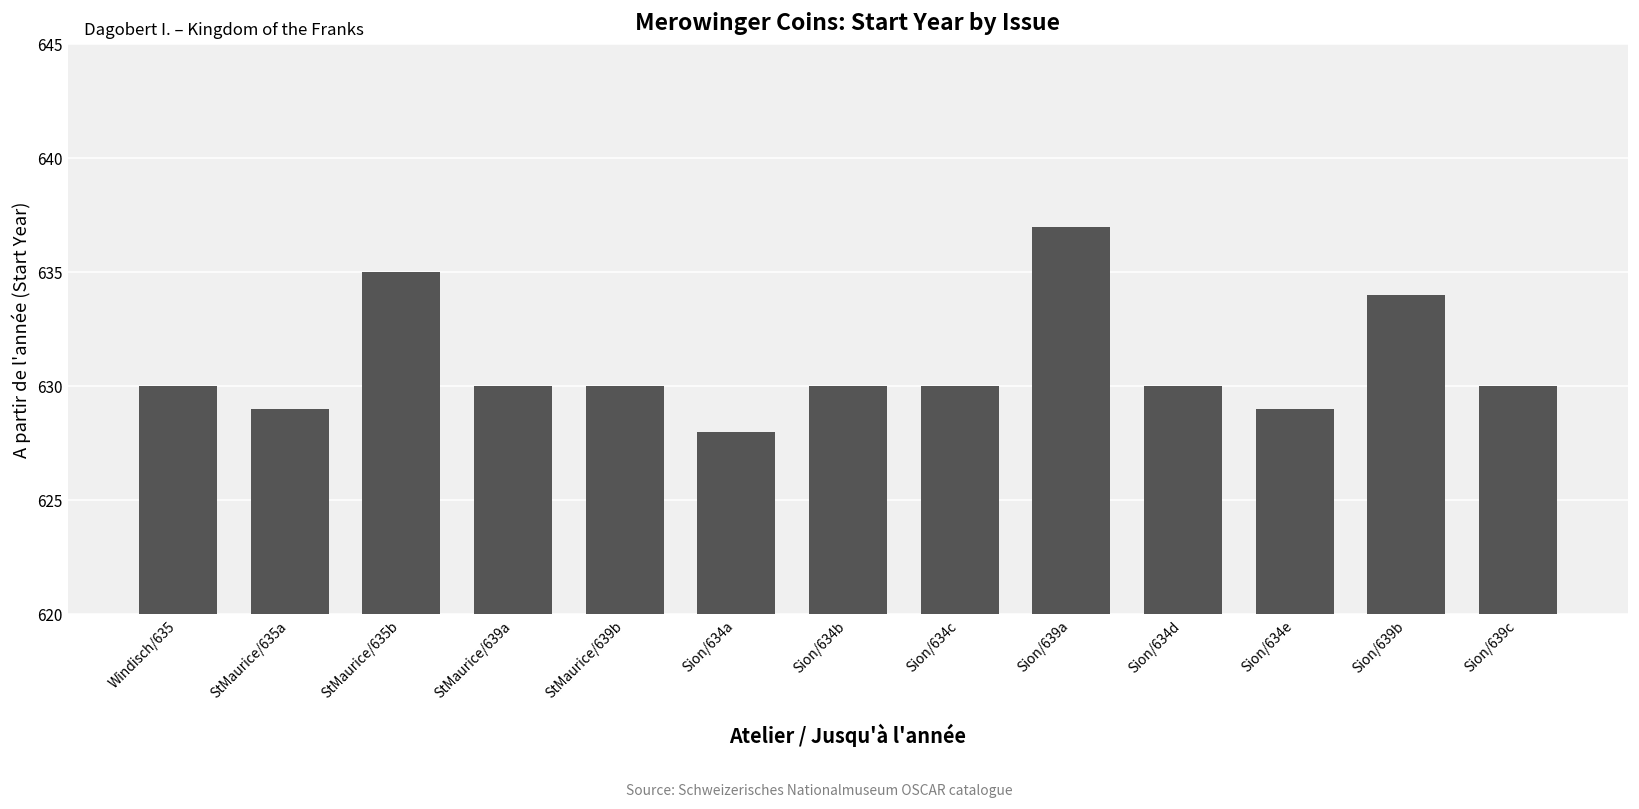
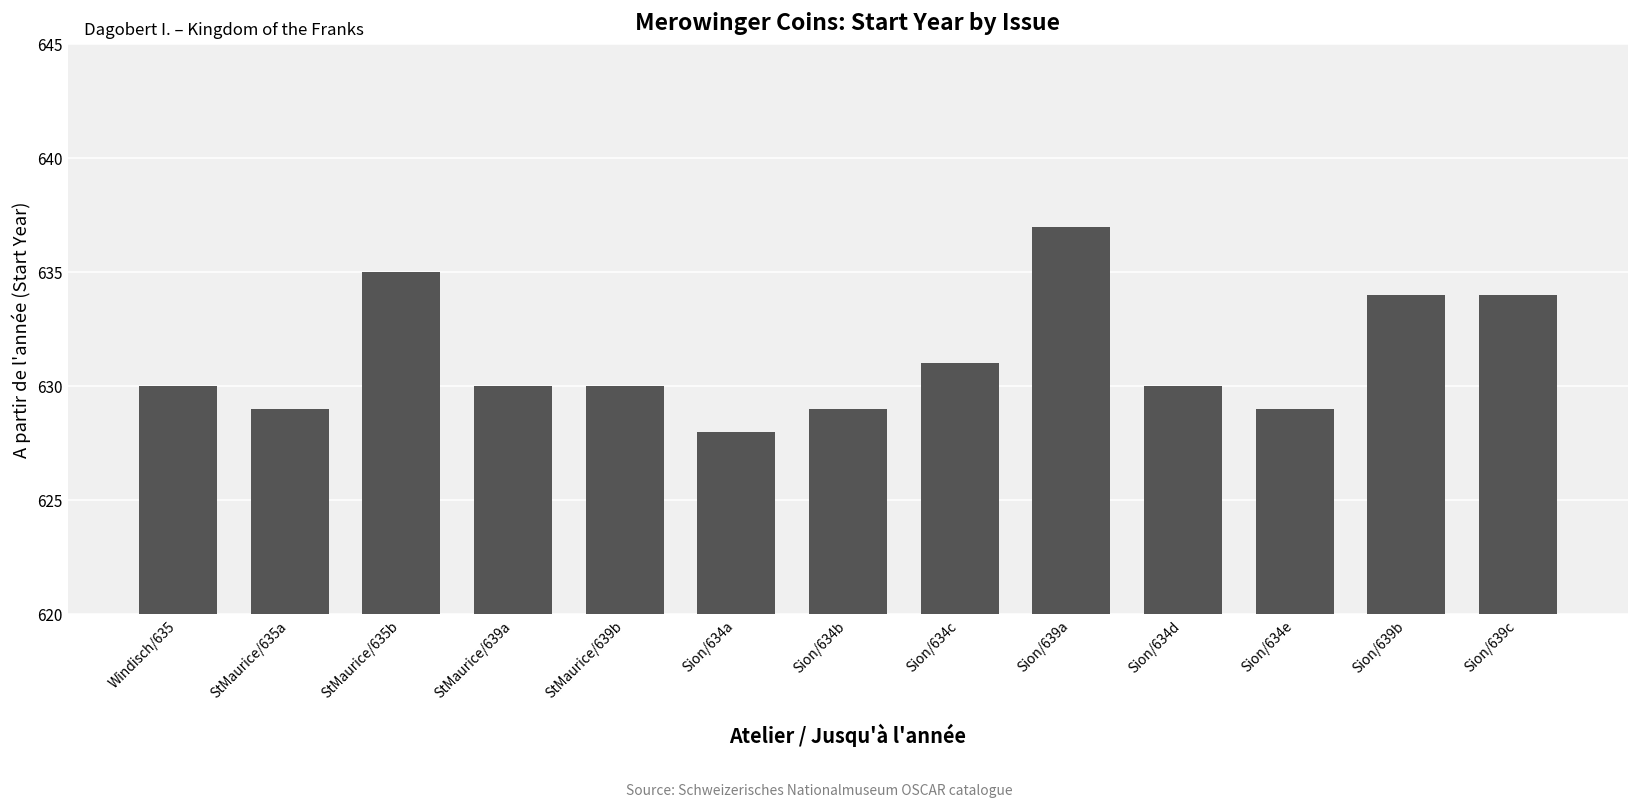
Sion/634b: 630 -> 629
Sion/634c: 630 -> 631
Sion/639c: 630 -> 634
